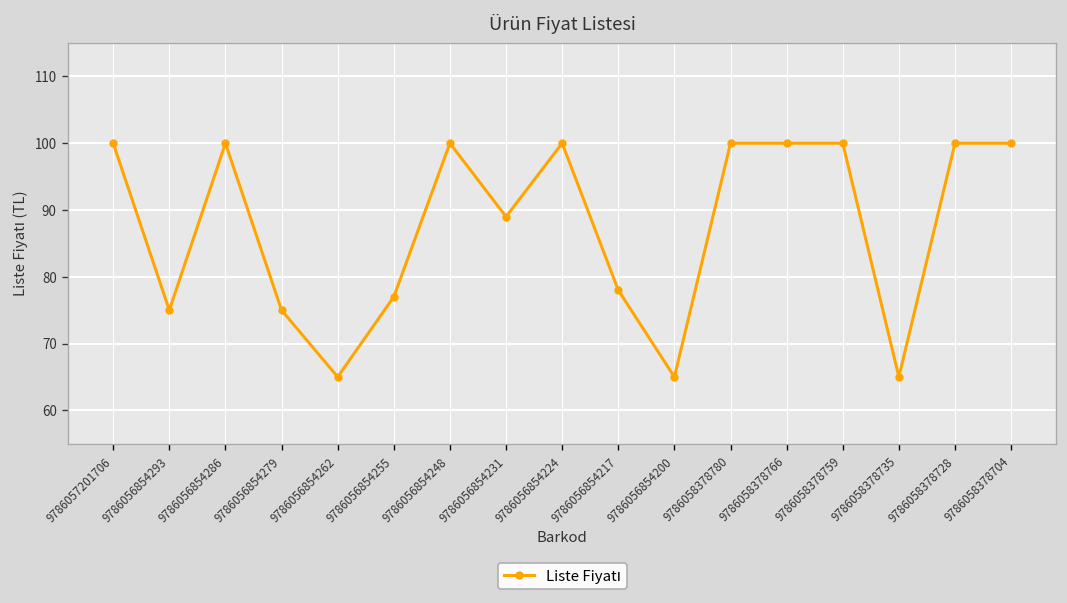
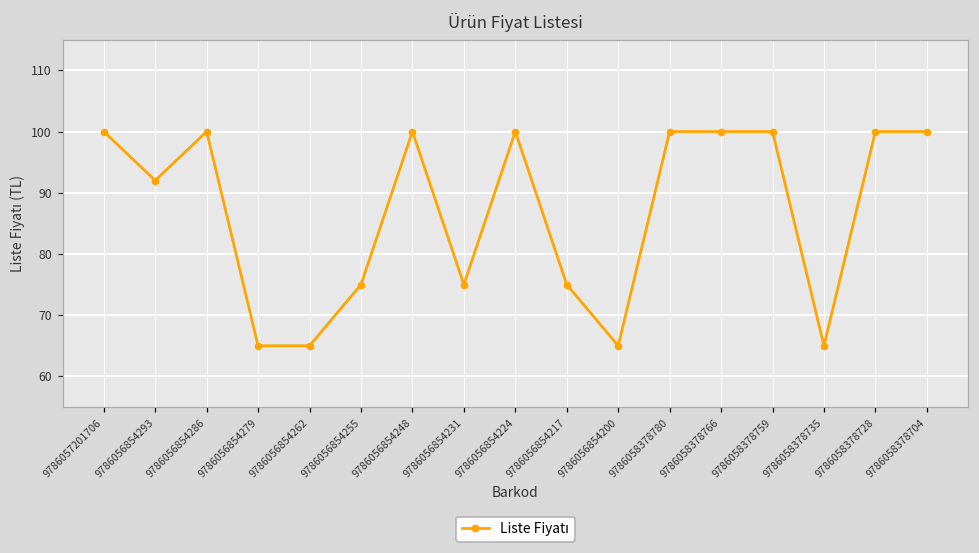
9786056854293: 75 -> 92
9786056854279: 75 -> 65
9786056854255: 77 -> 75
9786056854231: 89 -> 75
9786056854217: 78 -> 75
